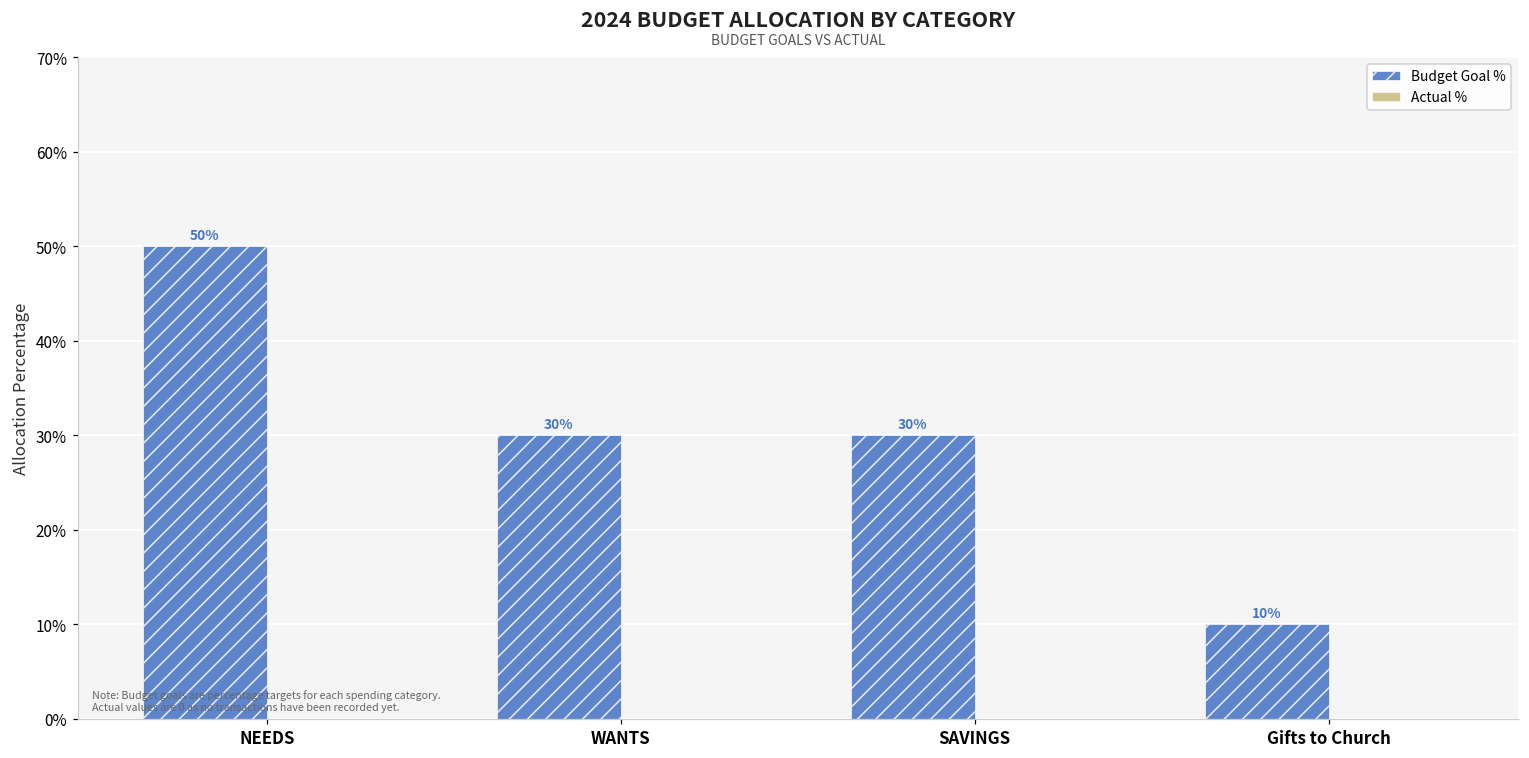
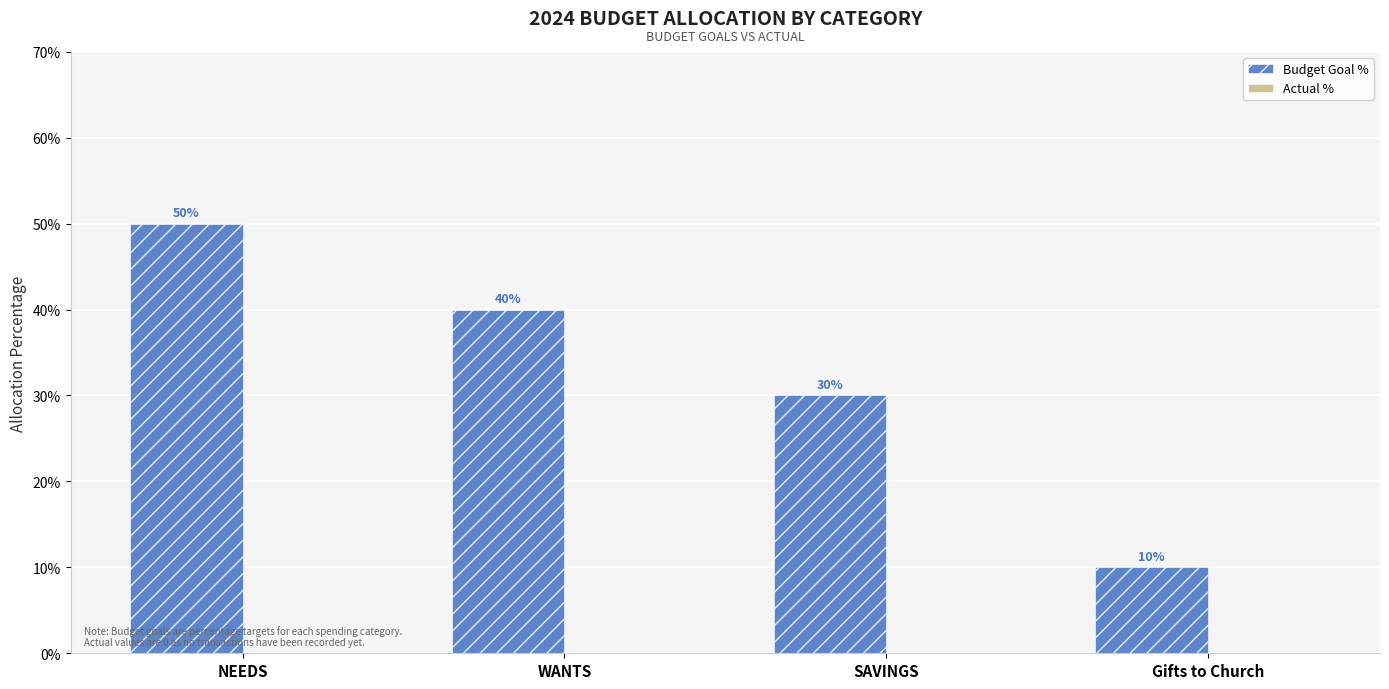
Budget Goal %, WANTS: 30% -> 40%
